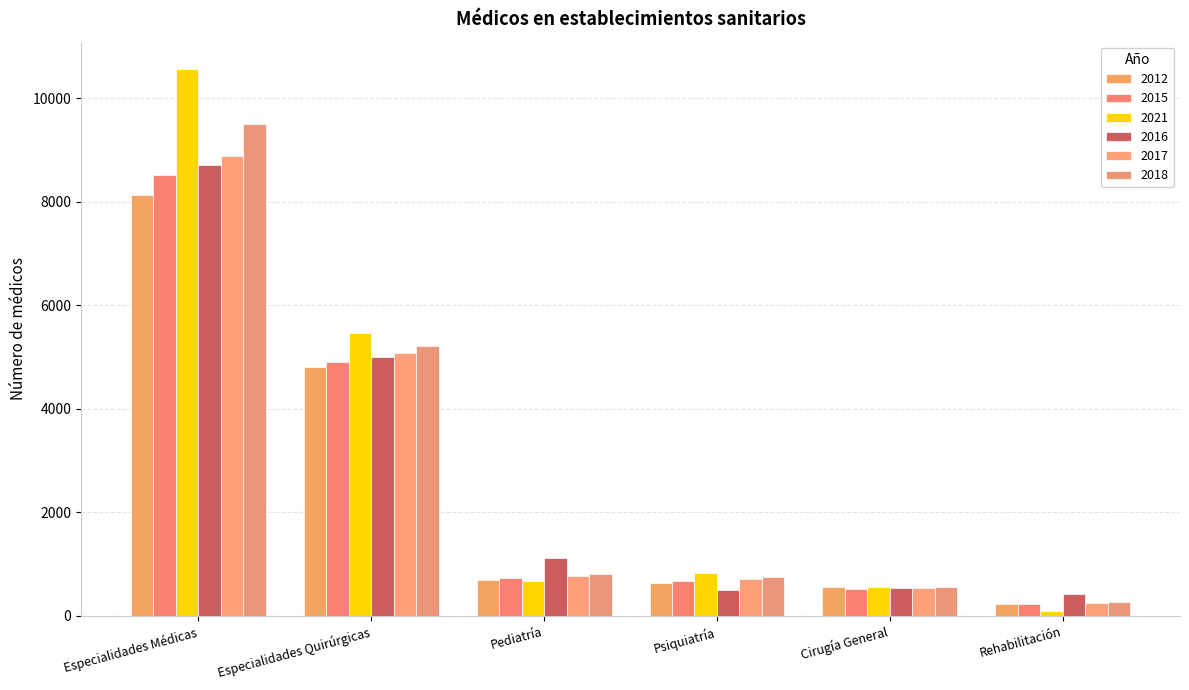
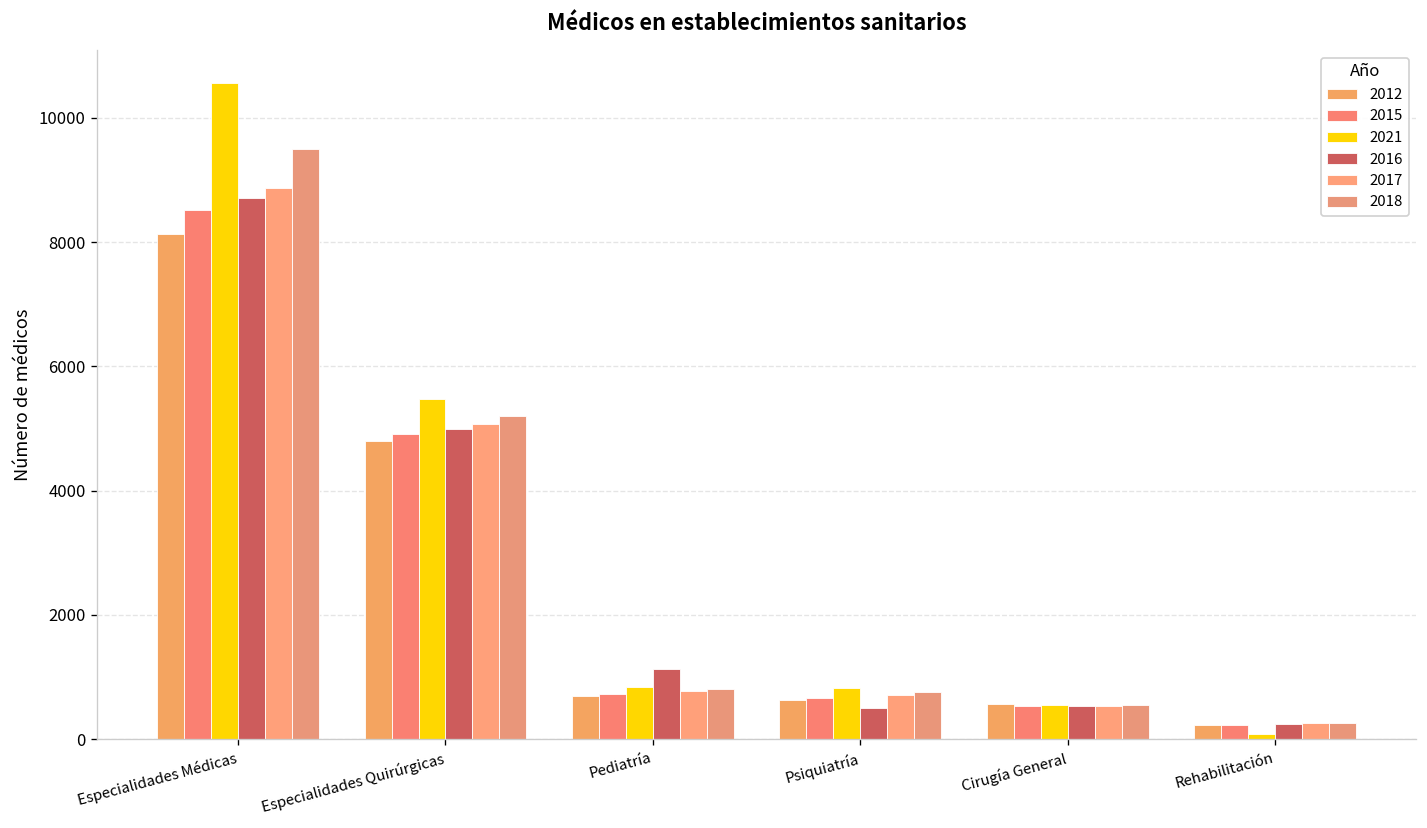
2021, Pediatría: 700 -> 800
2016, Rehabilitación: 400 -> 300
